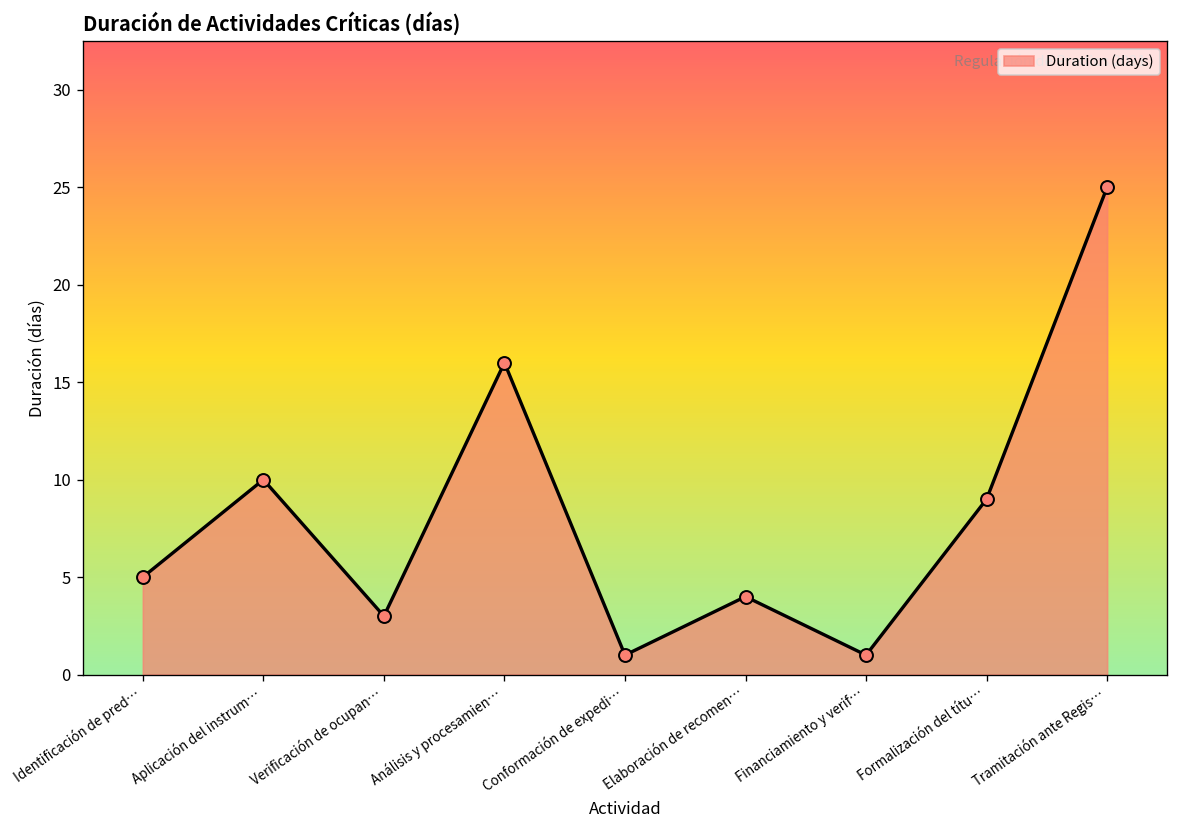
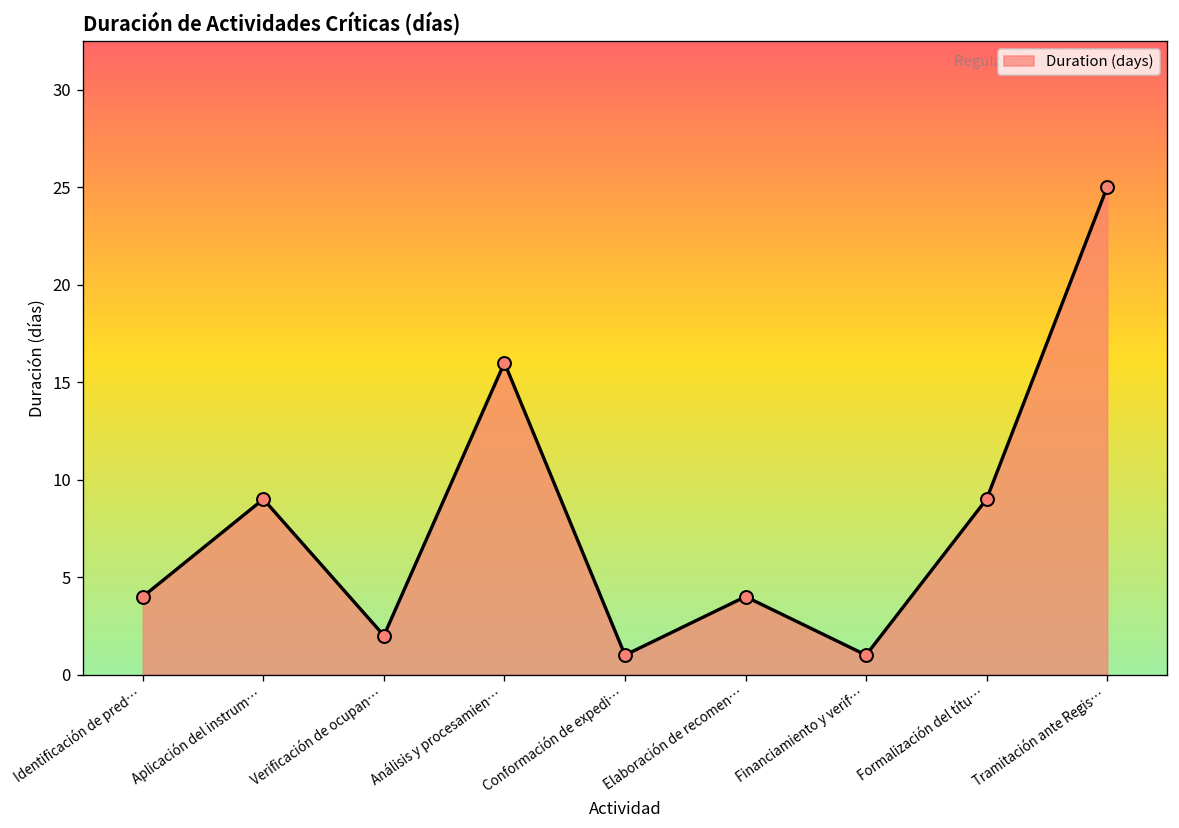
Identificación de pred…: 5 -> 4
Aplicación del instrum…: 10 -> 9
Verificación de ocupan…: 3 -> 2
